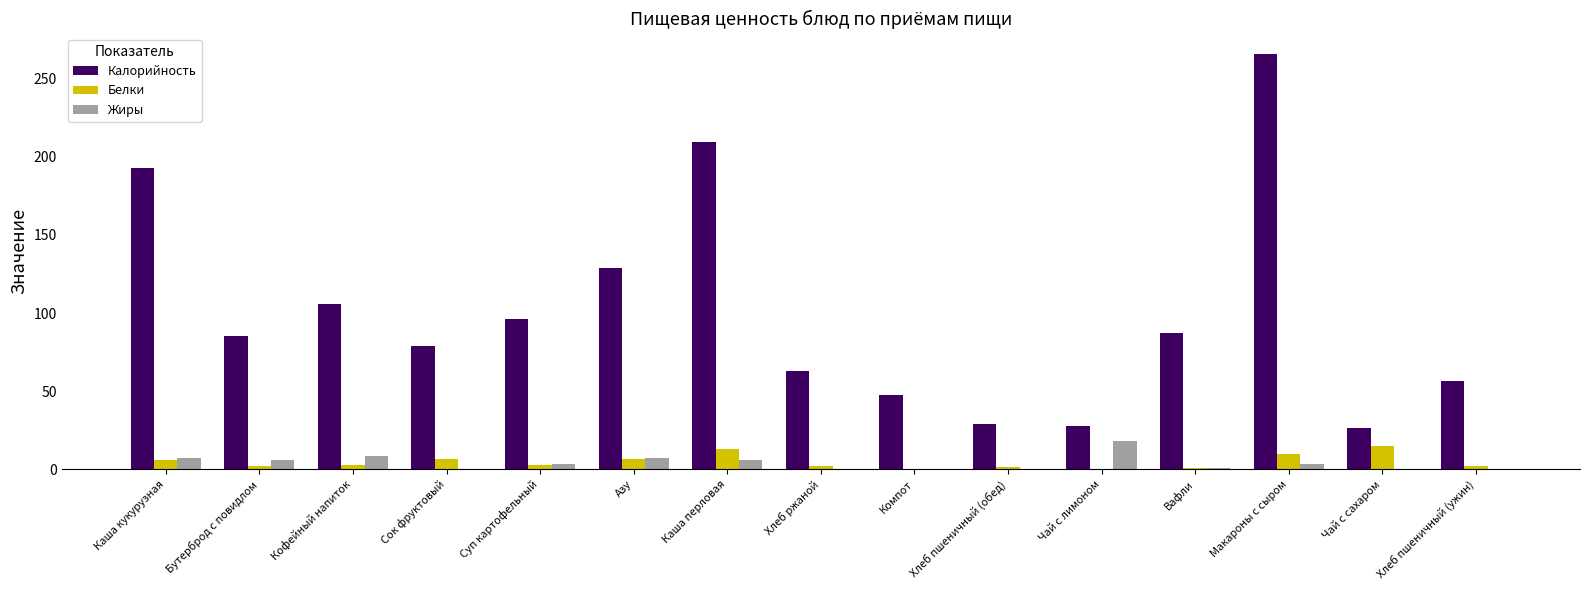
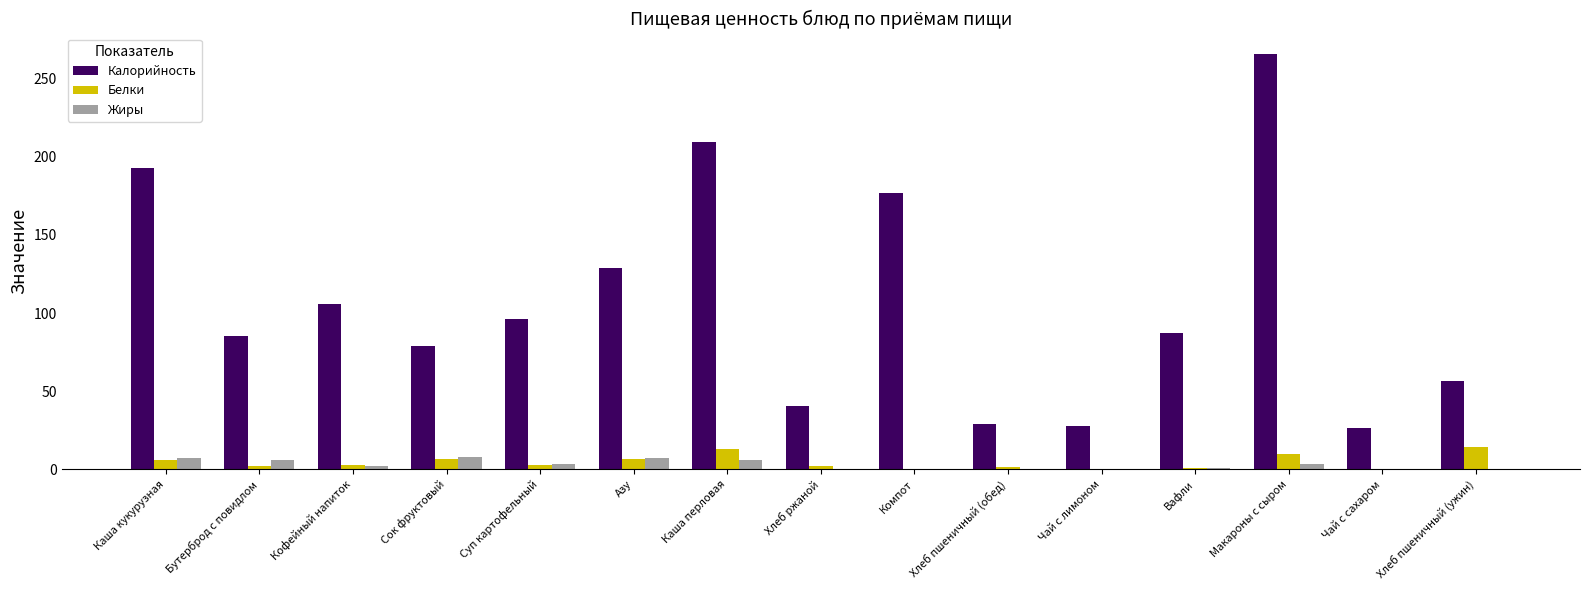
Жиры, Кофейный напиток: 9 -> 2
Жиры, Сок фруктовый: 0 -> 8
Калорийность, Хлеб ржаной: 63 -> 41
Калорийность, Компот: 48 -> 177
Жиры, Чай с лимоном: 18 -> 0
Белки, Чай с сахаром: 15 -> 0
Белки, Хлеб пшеничный (ужин): 2 -> 14
